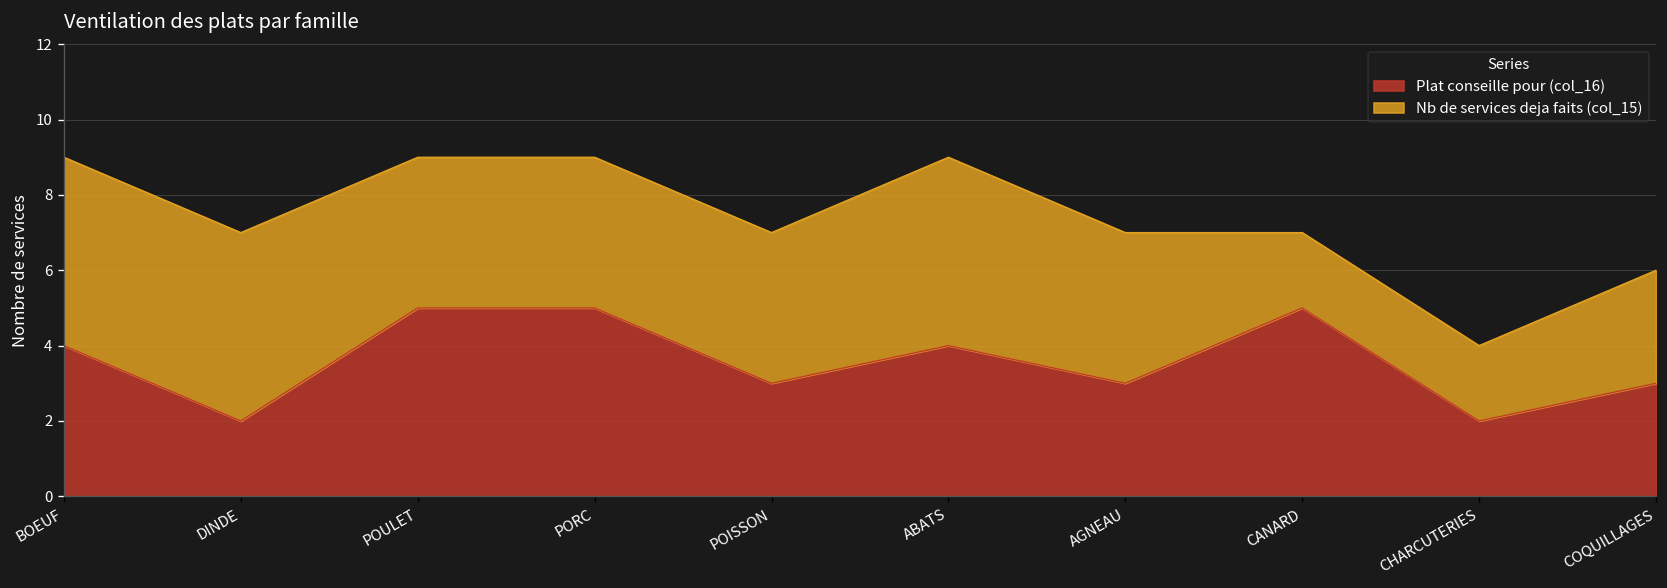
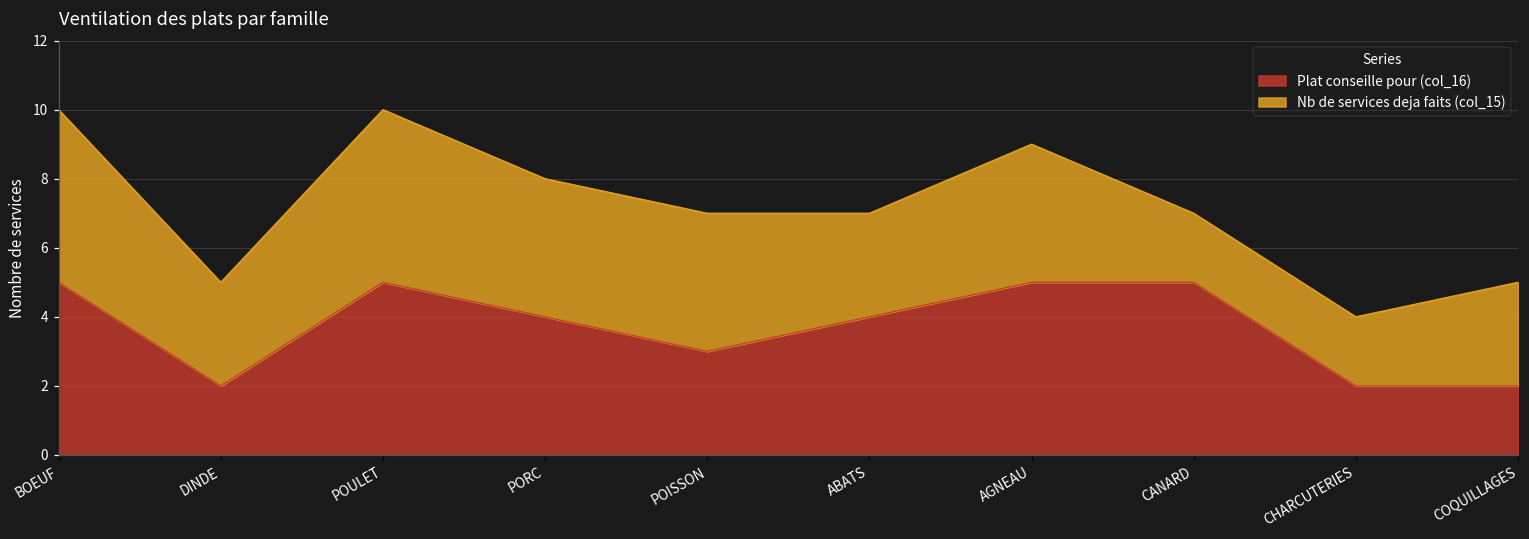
Plat conseille pour (col_16), BOEUF: 4 -> 5
Nb de services deja faits (col_15), DINDE: 5 -> 3
Nb de services deja faits (col_15), POULET: 4 -> 5
Plat conseille pour (col_16), PORC: 5 -> 4
Nb de services deja faits (col_15), ABATS: 5 -> 3
Plat conseille pour (col_16), AGNEAU: 3 -> 5
Plat conseille pour (col_16), COQUILLAGES: 3 -> 2
